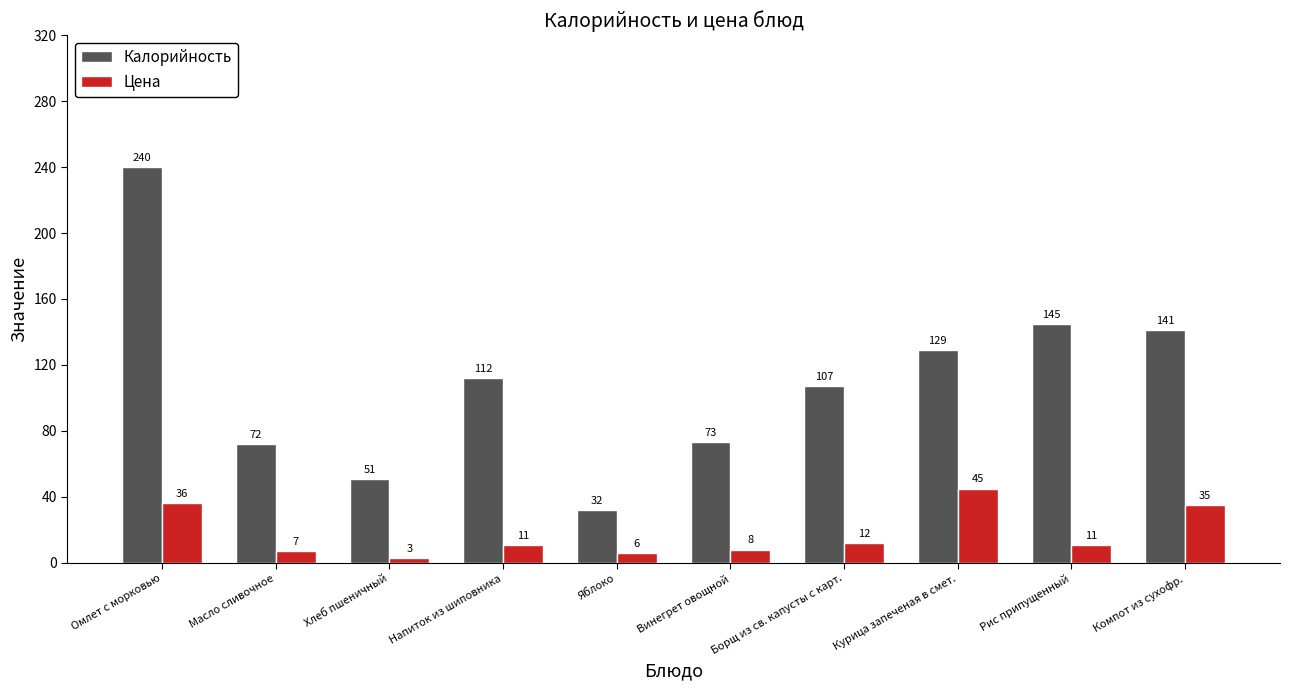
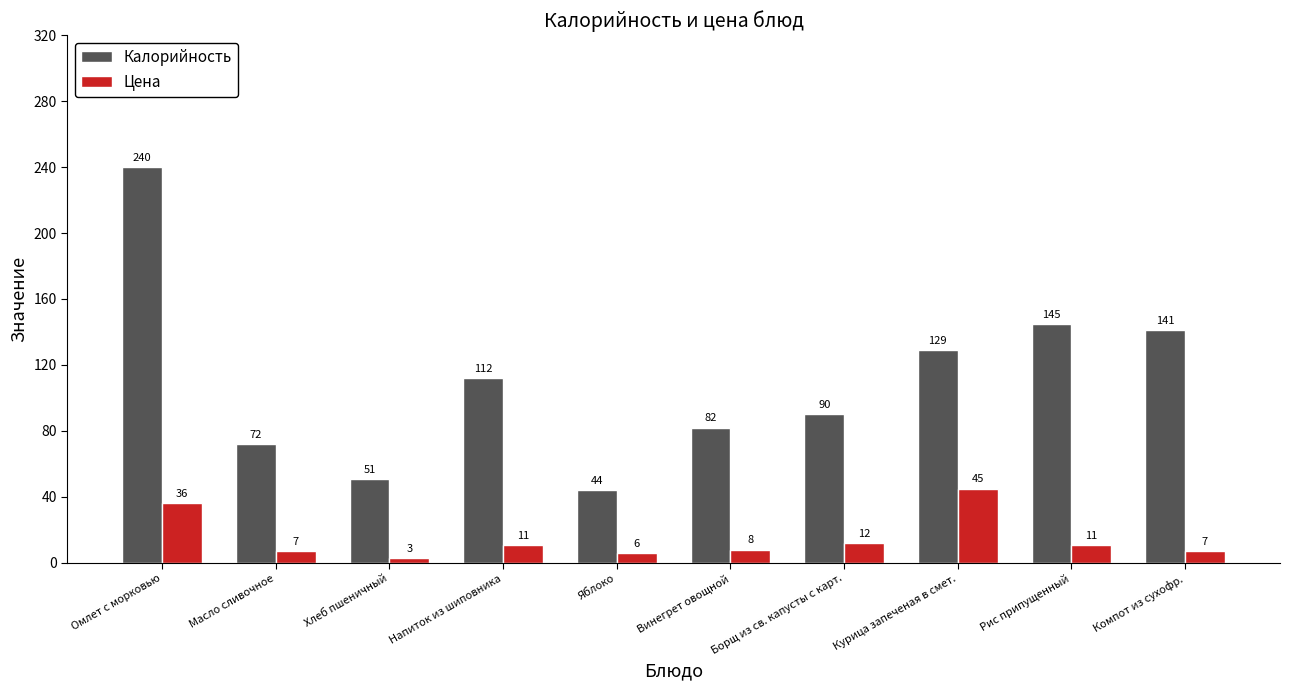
Калорийность, Яблоко: 32 -> 44
Калорийность, Винегрет овощной: 73 -> 82
Калорийность, Борщ из св. капусты с карт.: 107 -> 90
Цена, Компот из сухофр.: 35 -> 7
